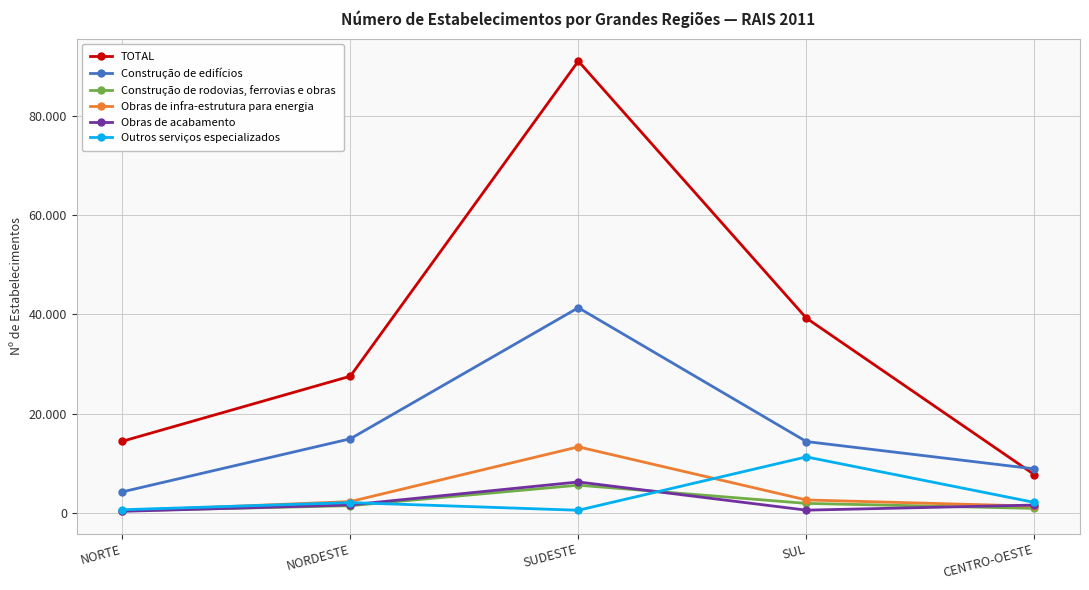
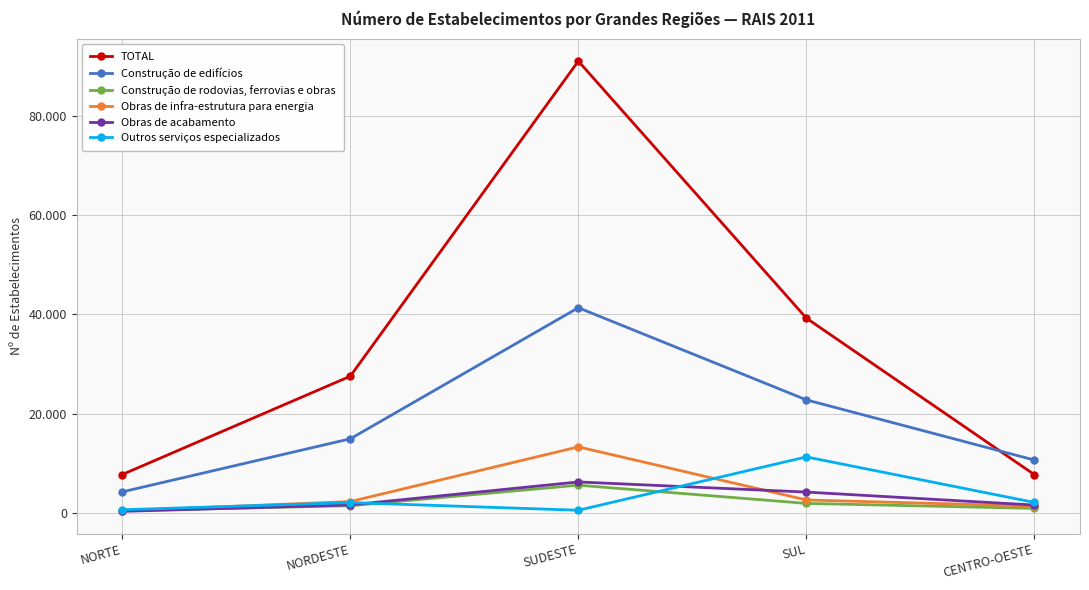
TOTAL, NORTE: 14 -> 8
Construção de edifícios, SUL: 14 -> 23
Obras de acabamento, SUL: 1 -> 4
Construção de edifícios, CENTRO-OESTE: 9 -> 11
